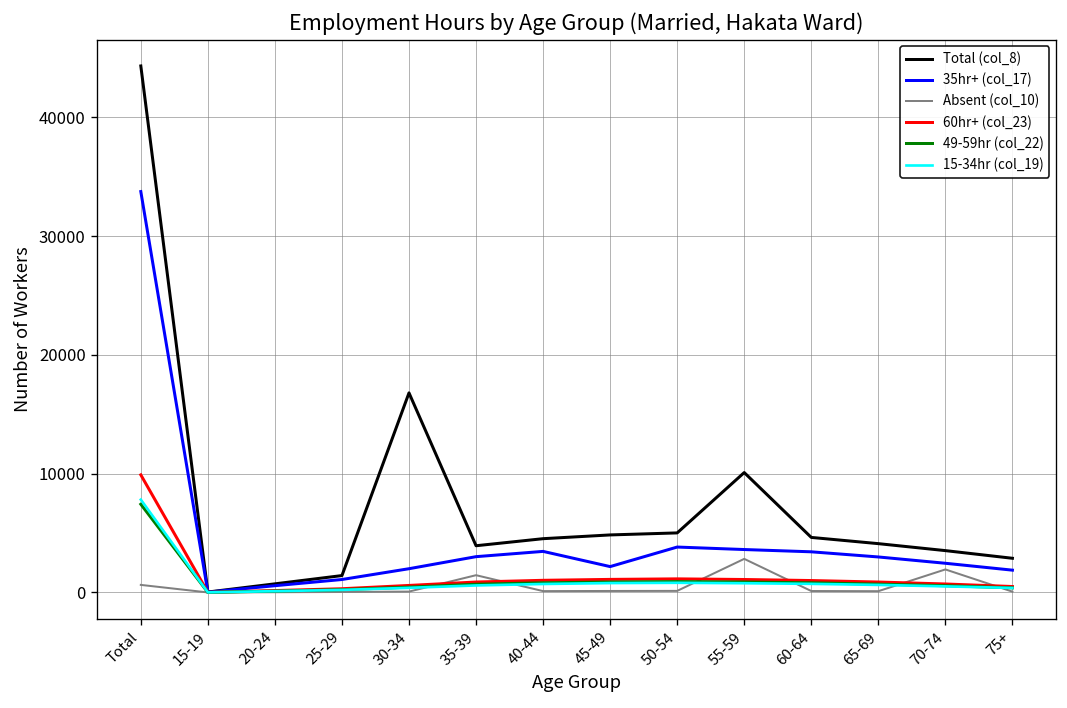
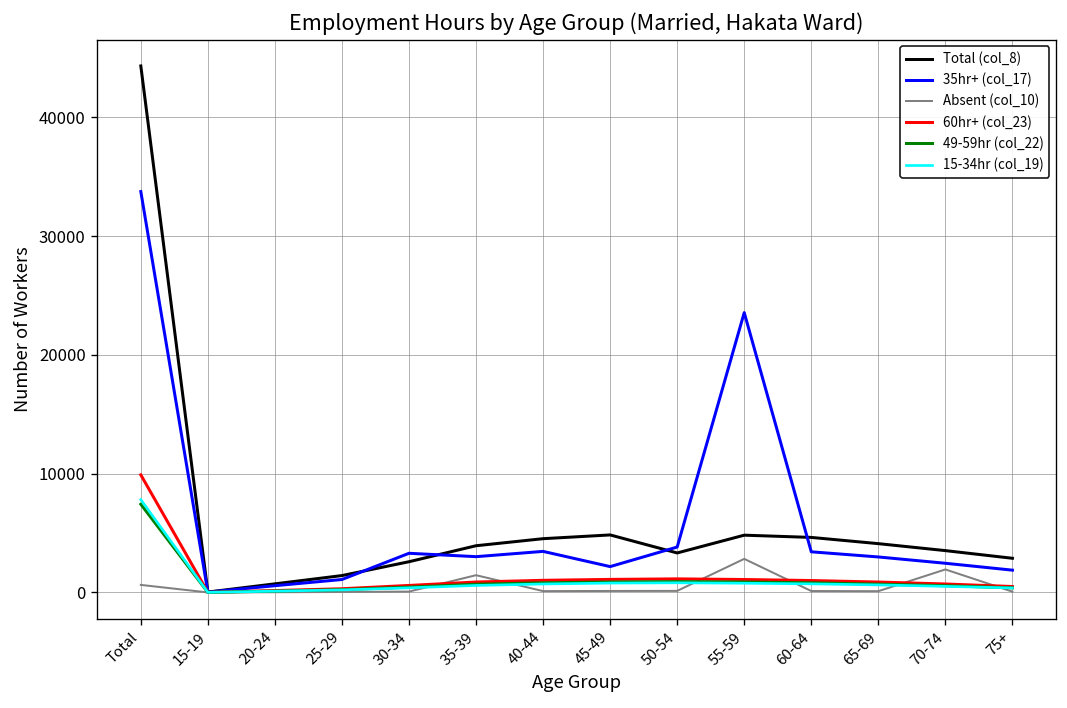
Total (col_8), 30-34: 17000 -> 3000
35hr+ (col_17), 30-34: 2000 -> 3000
Total (col_8), 50-54: 5000 -> 3000
Total (col_8), 55-59: 10000 -> 5000
35hr+ (col_17), 55-59: 4000 -> 24000
